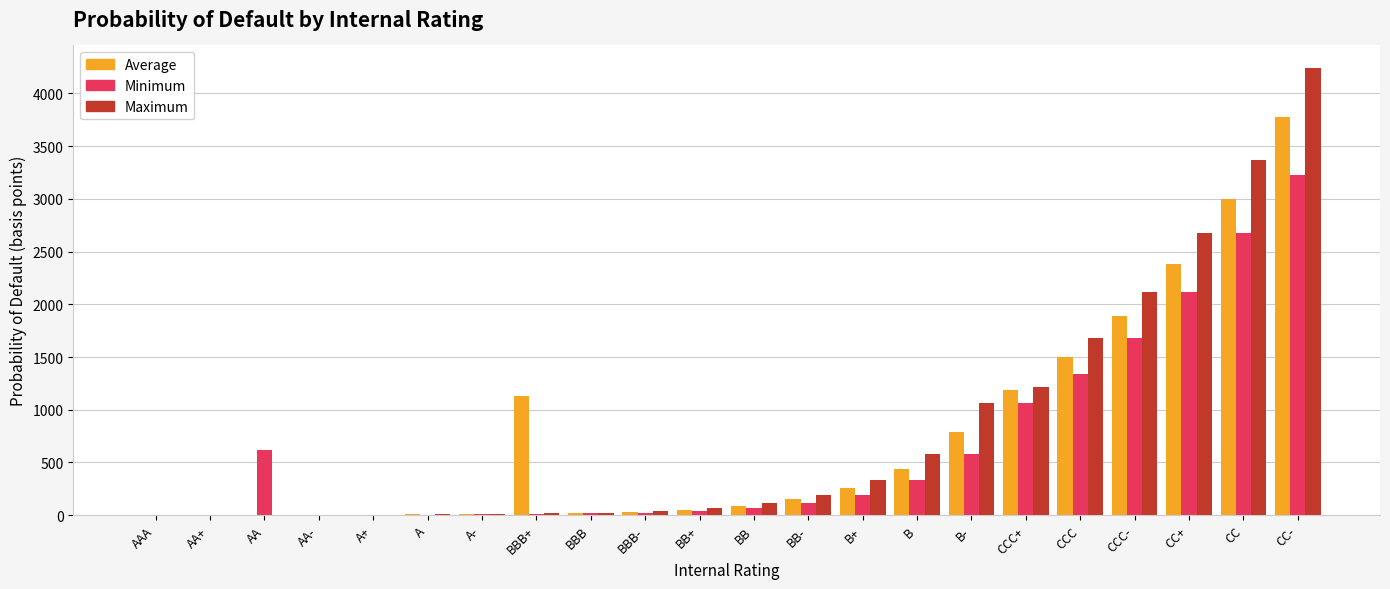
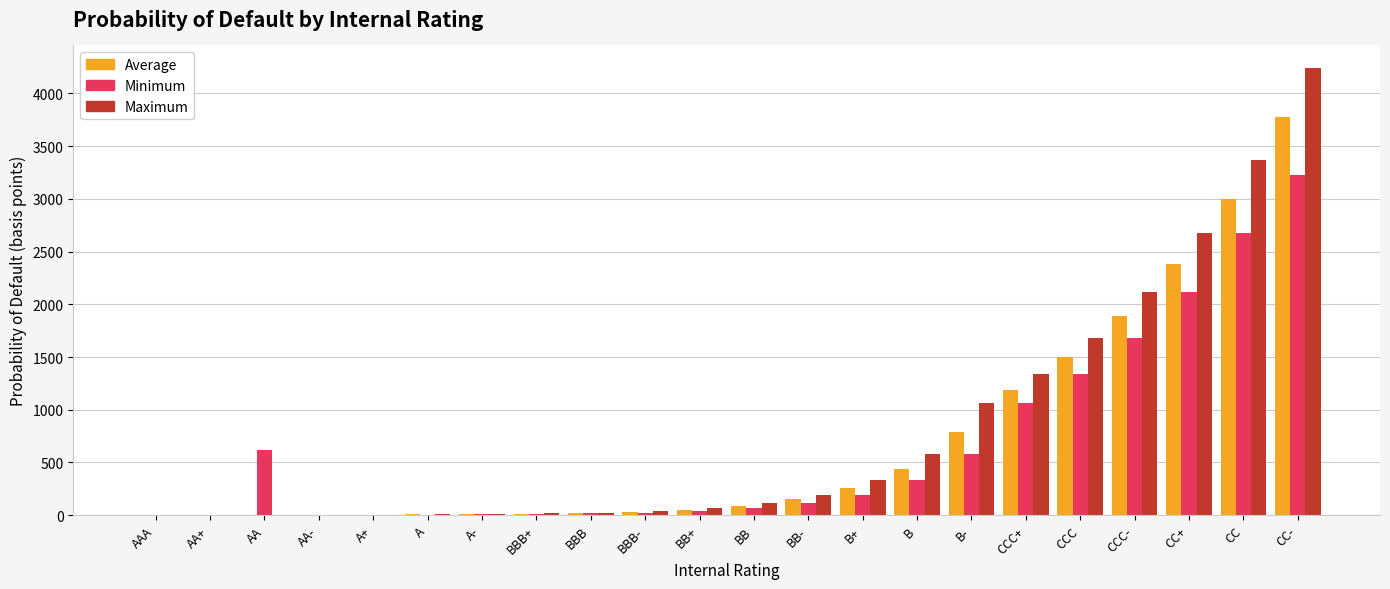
Average, BBB+: 1130 -> 10
Maximum, CCC+: 1220 -> 1340
